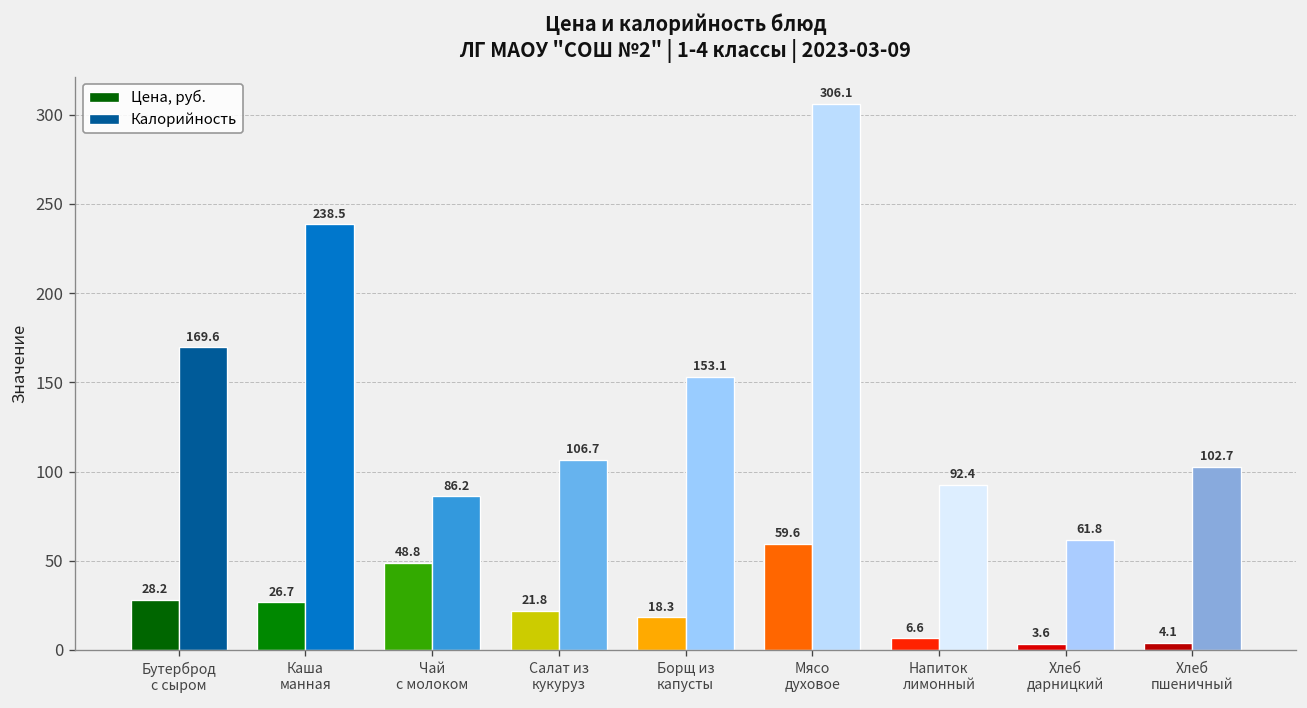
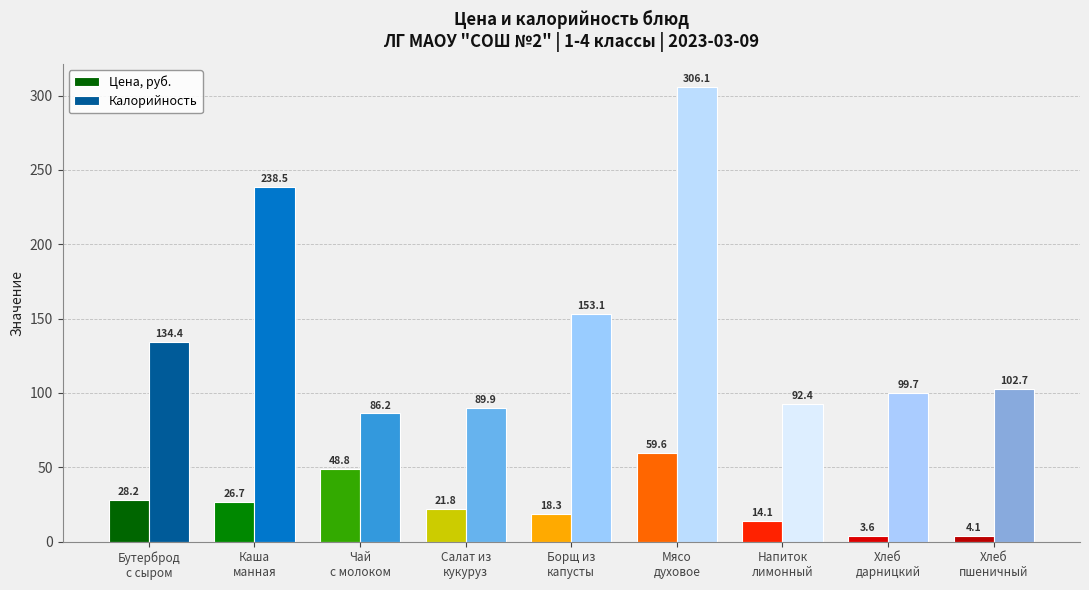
Калорийность, Бутерброд с сыром: 169.6 -> 134.4
Калорийность, Салат из кукуруз: 106.7 -> 89.9
Цена, руб., Напиток лимонный: 6.6 -> 14.1
Калорийность, Хлеб дарницкий: 61.8 -> 99.7
